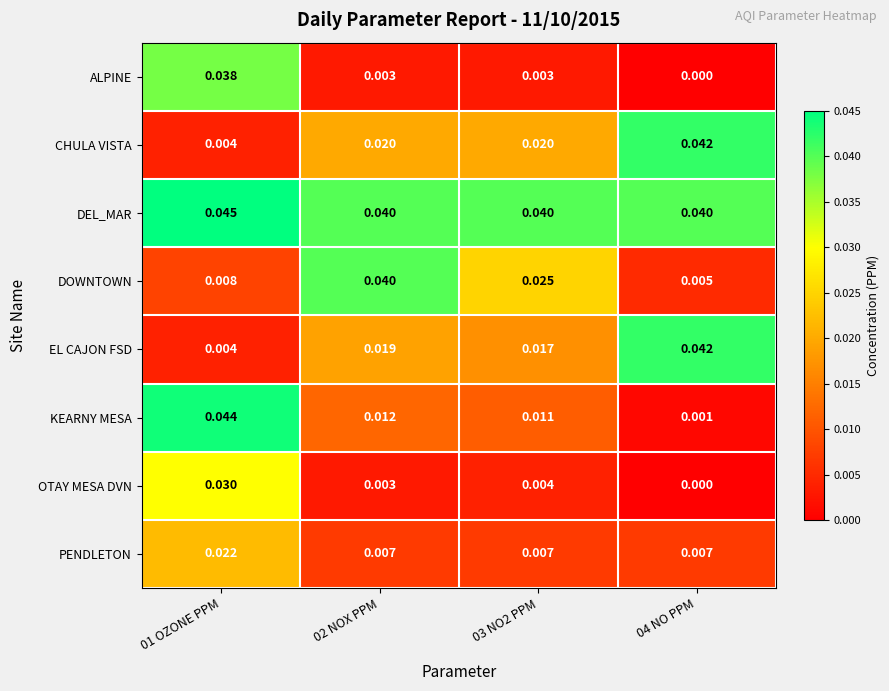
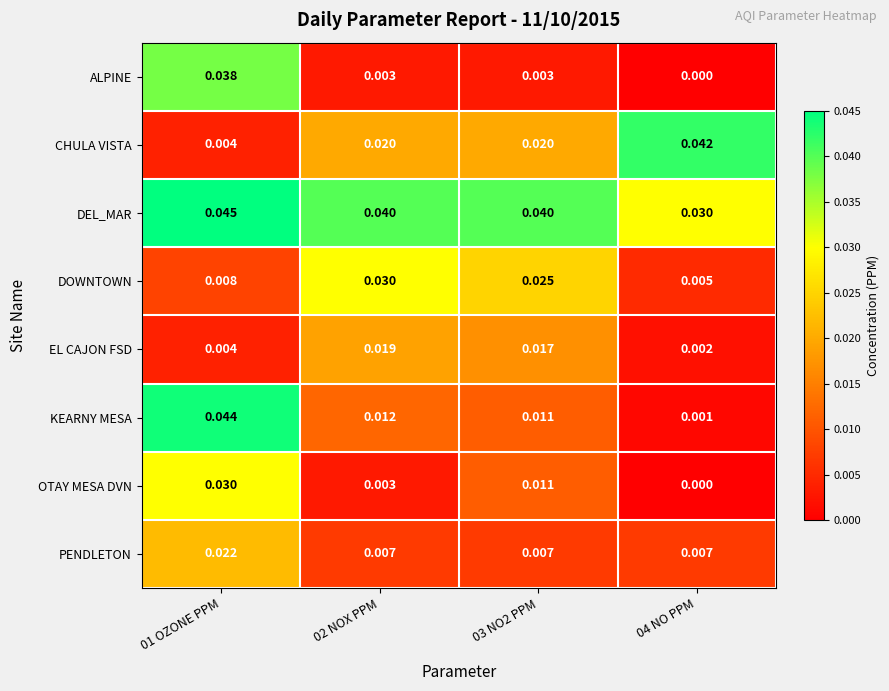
DEL_MAR, 04 NO PPM: 0.040 -> 0.030
DOWNTOWN, 02 NOX PPM: 0.040 -> 0.030
EL CAJON FSD, 04 NO PPM: 0.042 -> 0.002
OTAY MESA DVN, 03 NO2 PPM: 0.004 -> 0.011
